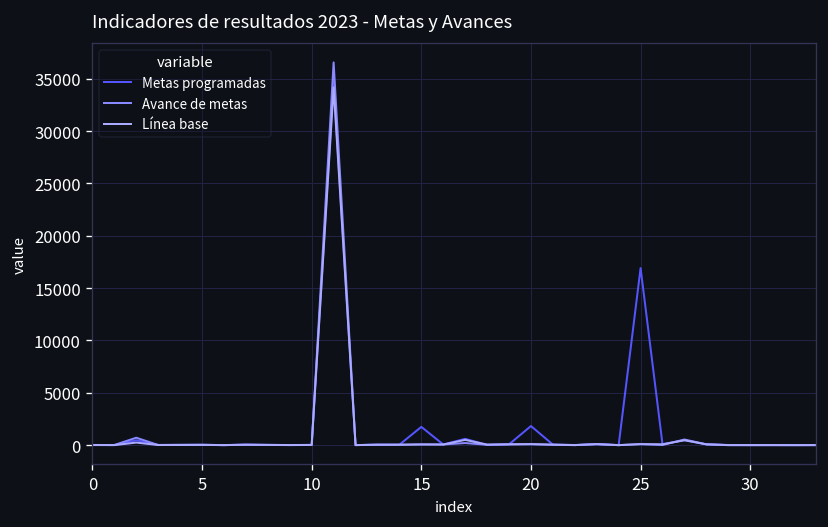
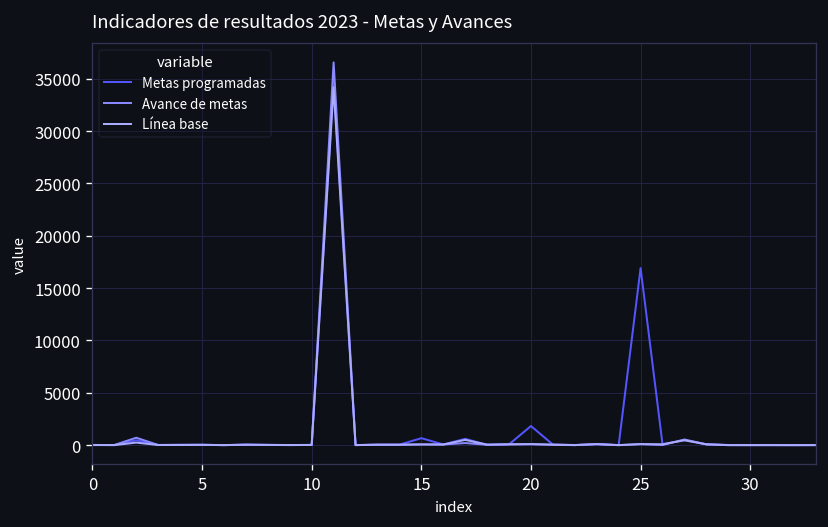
Metas programadas, 15: 2000 -> 1000
